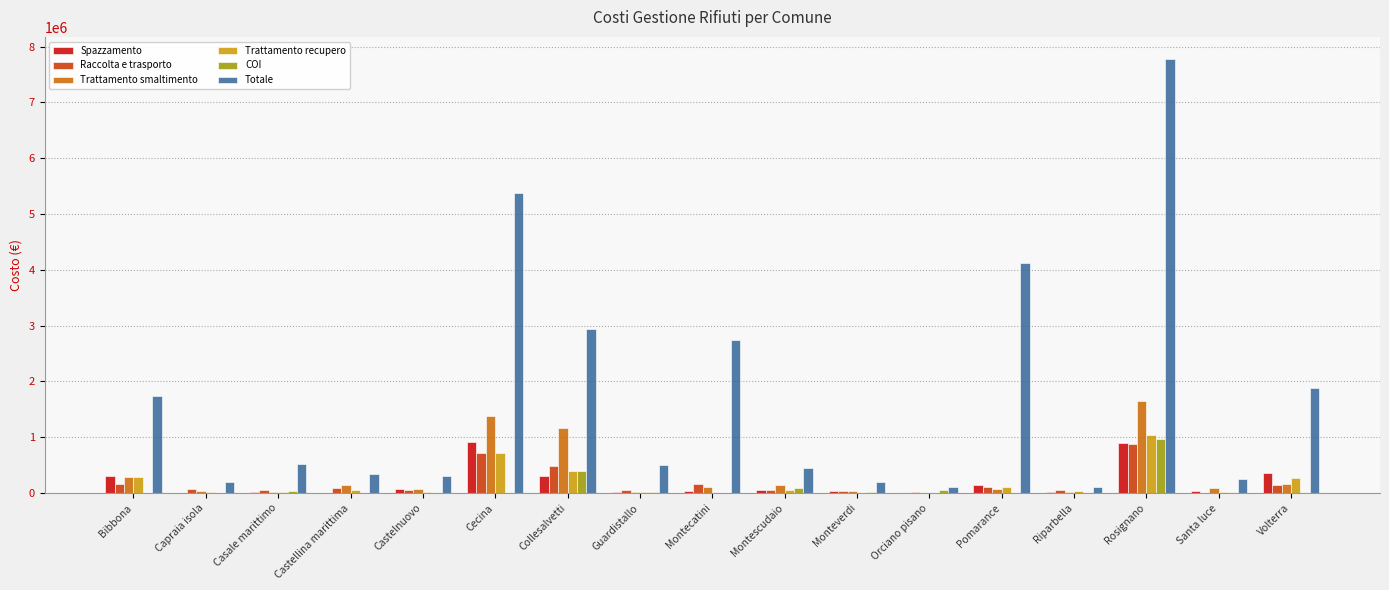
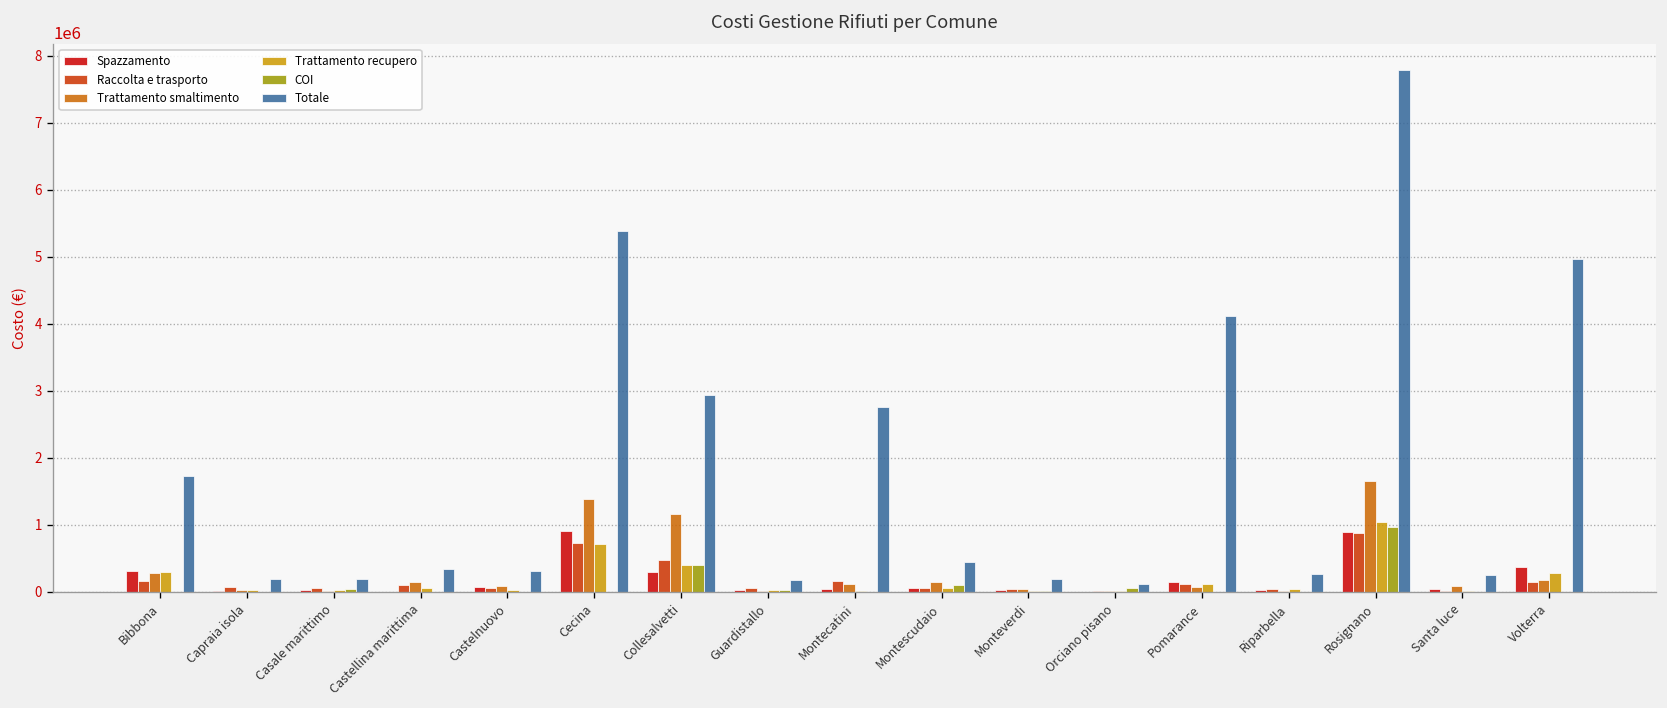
Totale, Casale marittimo: 500000 -> 200000
Totale, Guardistallo: 500000 -> 200000
Totale, Riparbella: 100000 -> 300000
Totale, Volterra: 1900000 -> 5000000
